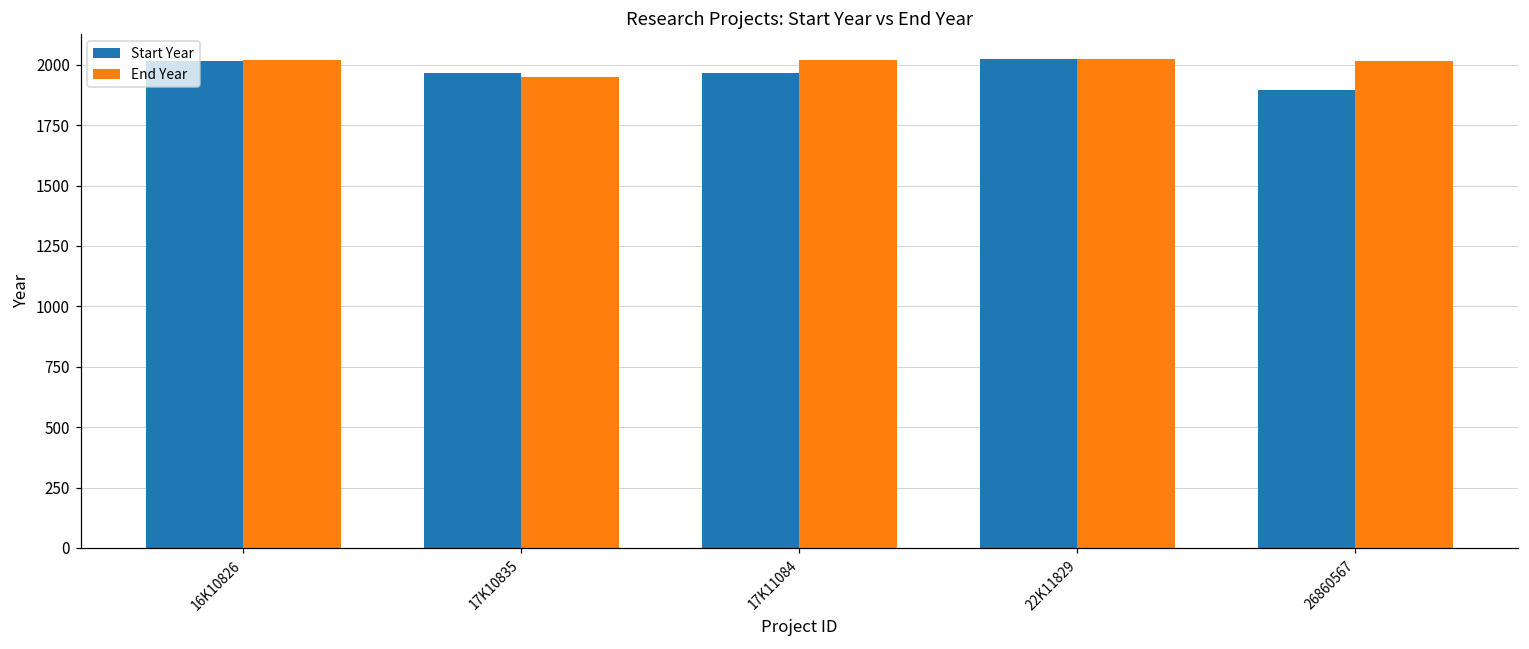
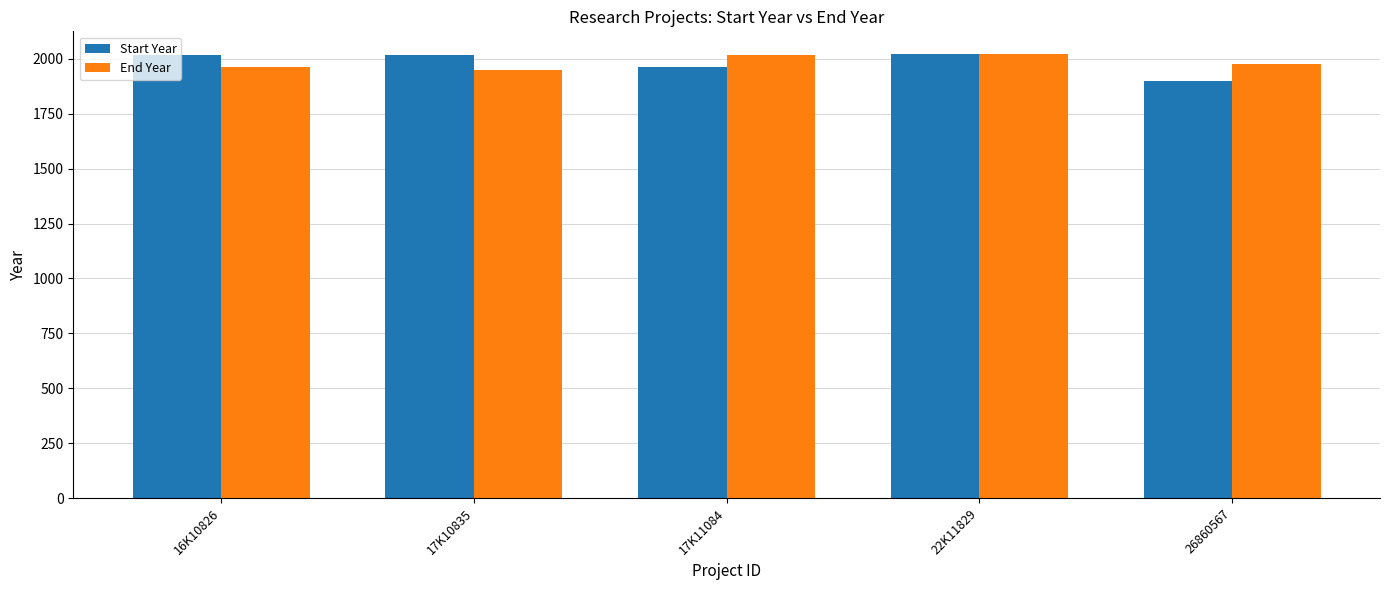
End Year, 16K10826: 2020 -> 1960
Start Year, 17K10835: 1970 -> 2020
End Year, 26860567: 2020 -> 1980
